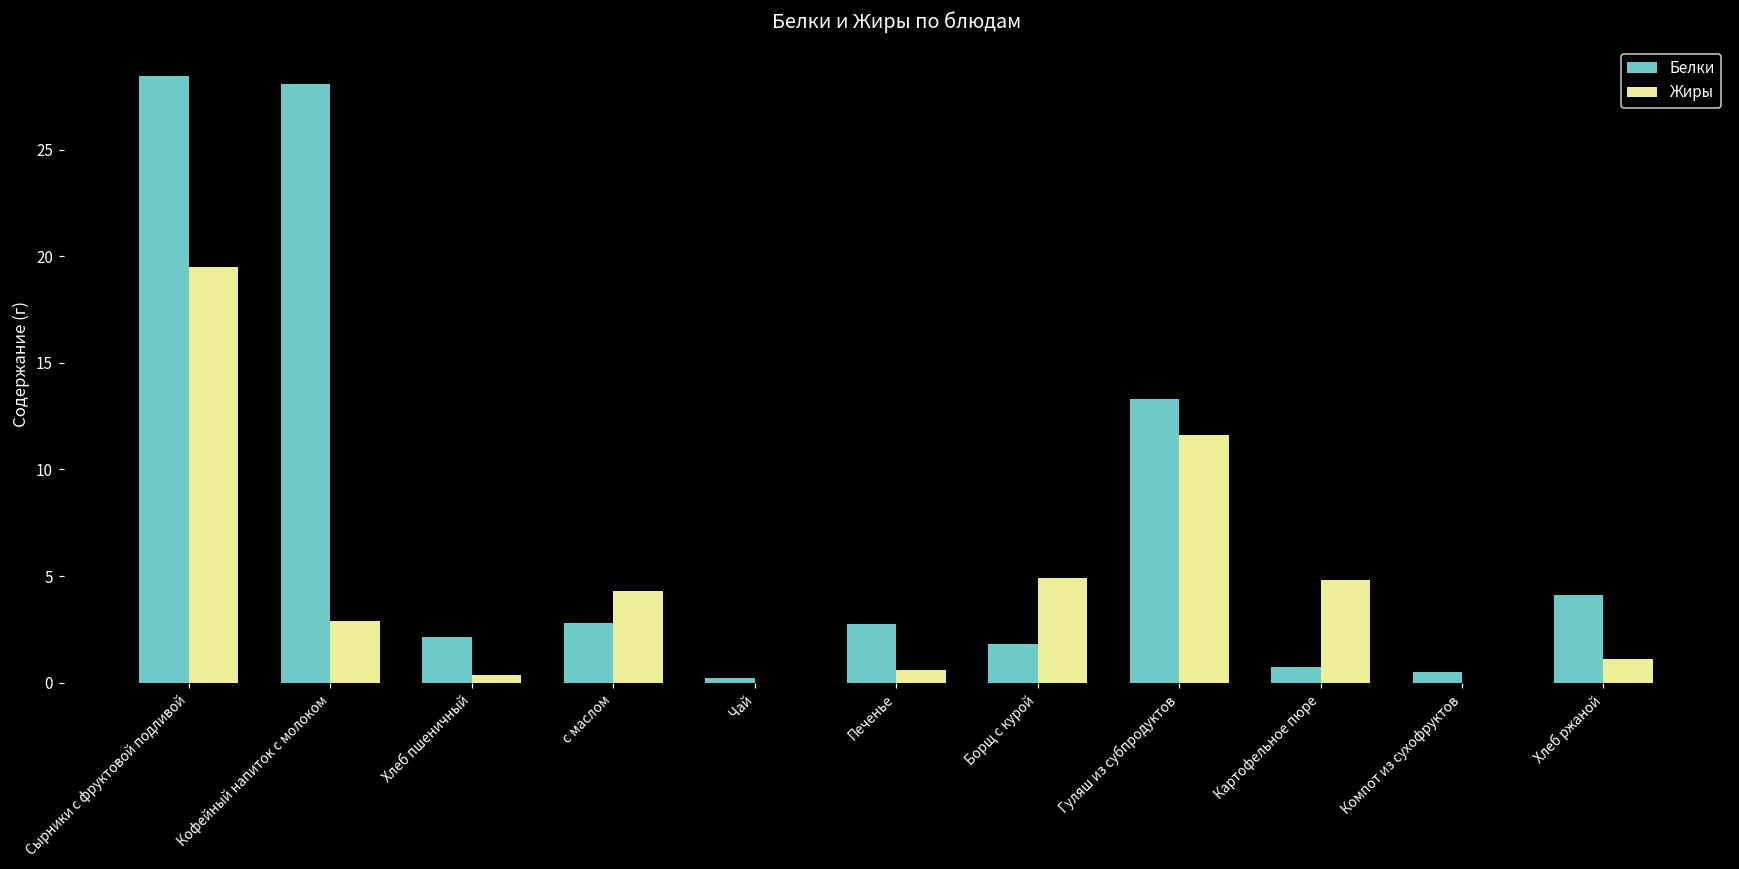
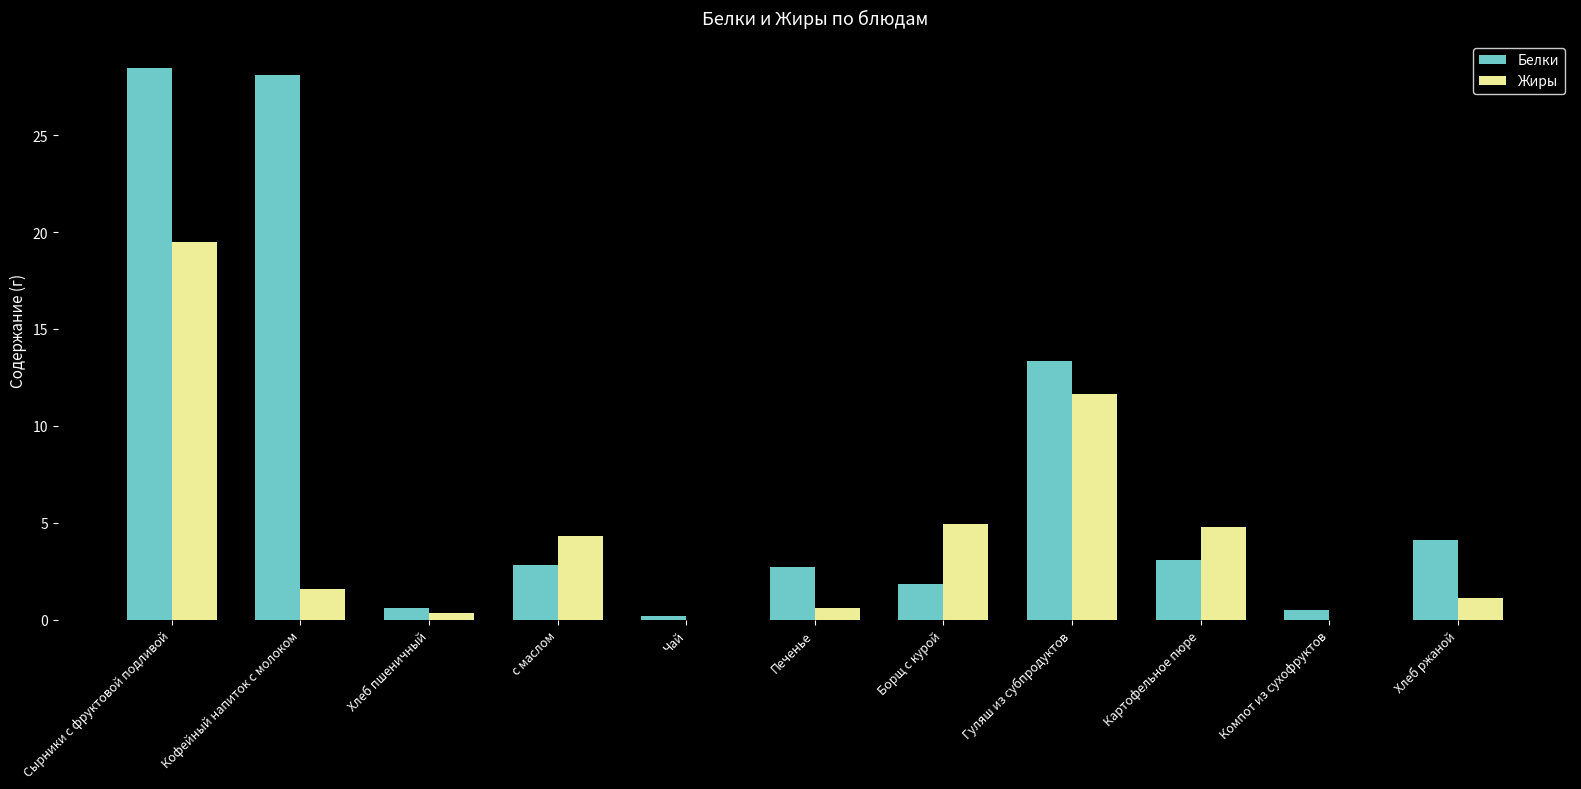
Жиры, Кофейный напиток с молоком: 2.9 -> 1.6
Белки, Хлеб пшеничный: 2.1 -> 0.6
Белки, Картофельное пюре: 0.7 -> 3.1
